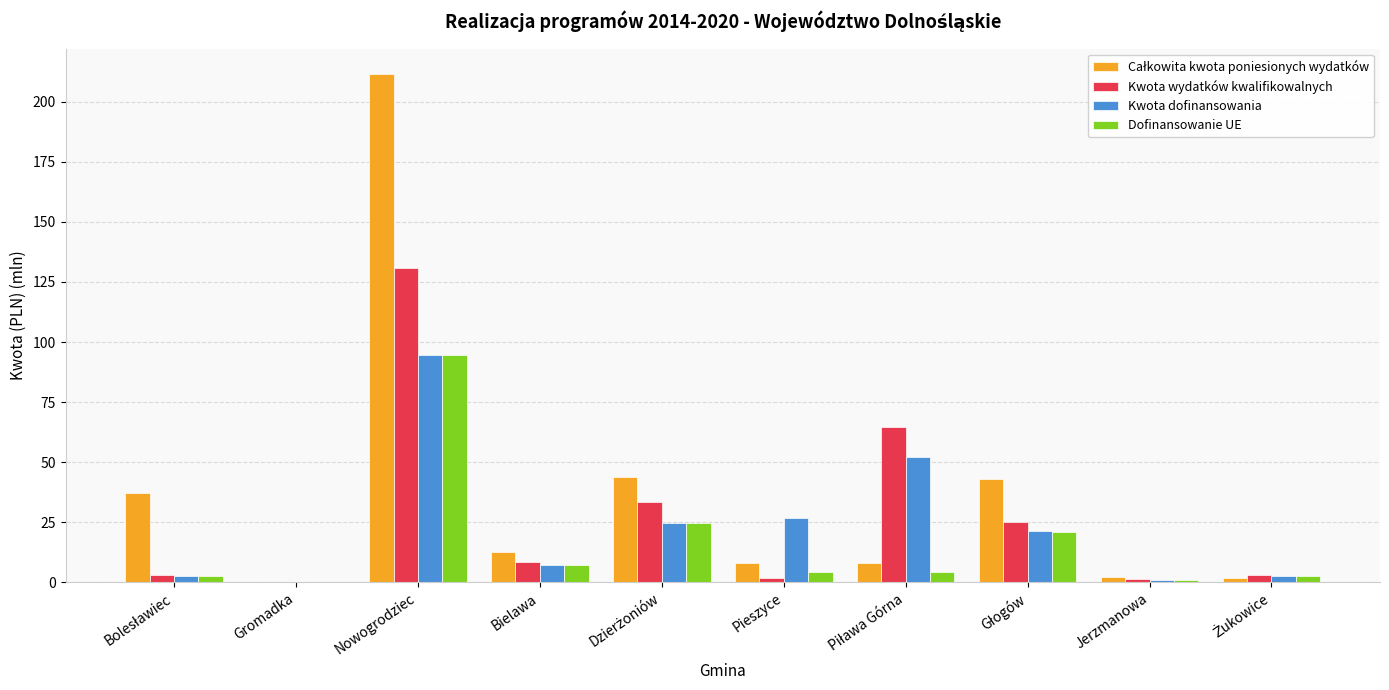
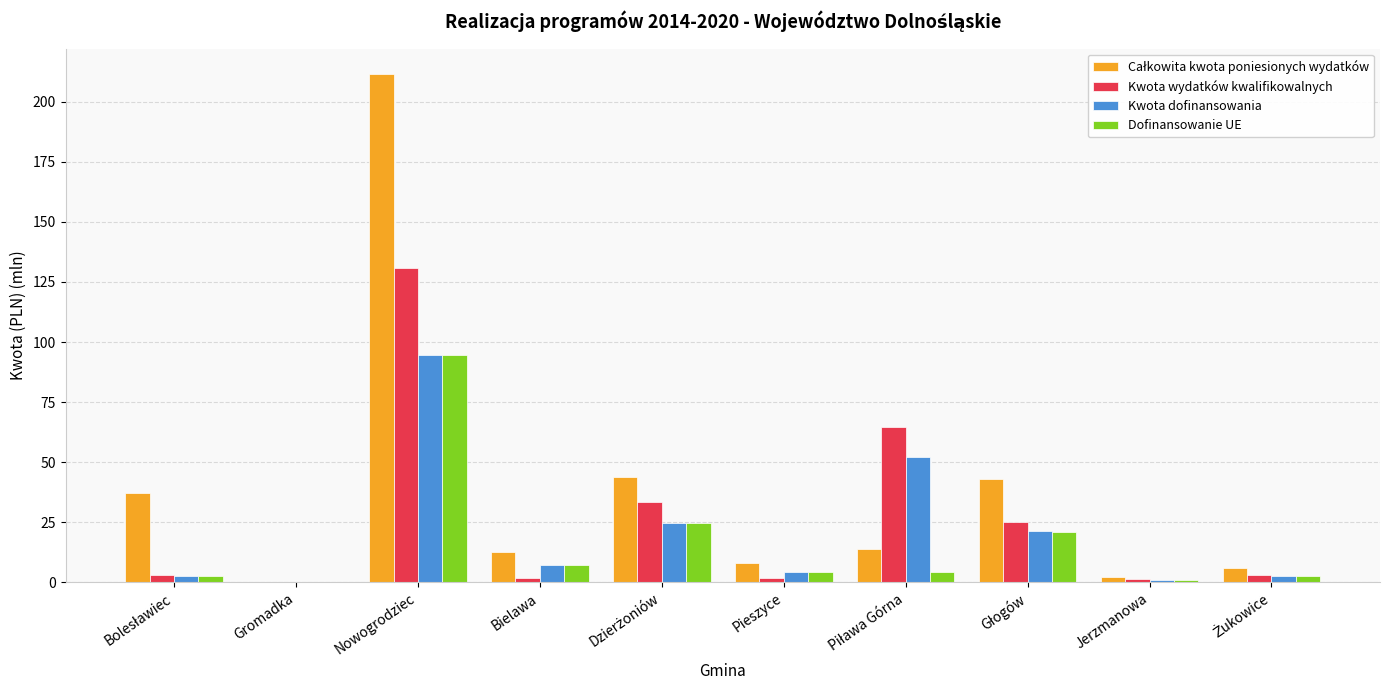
Kwota wydatków kwalifikowalnych, Bielawa: 8 -> 2
Kwota dofinansowania, Pieszyce: 27 -> 4
Całkowita kwota poniesionych wydatków, Piława Górna: 8 -> 14
Całkowita kwota poniesionych wydatków, Żukowice: 2 -> 6
